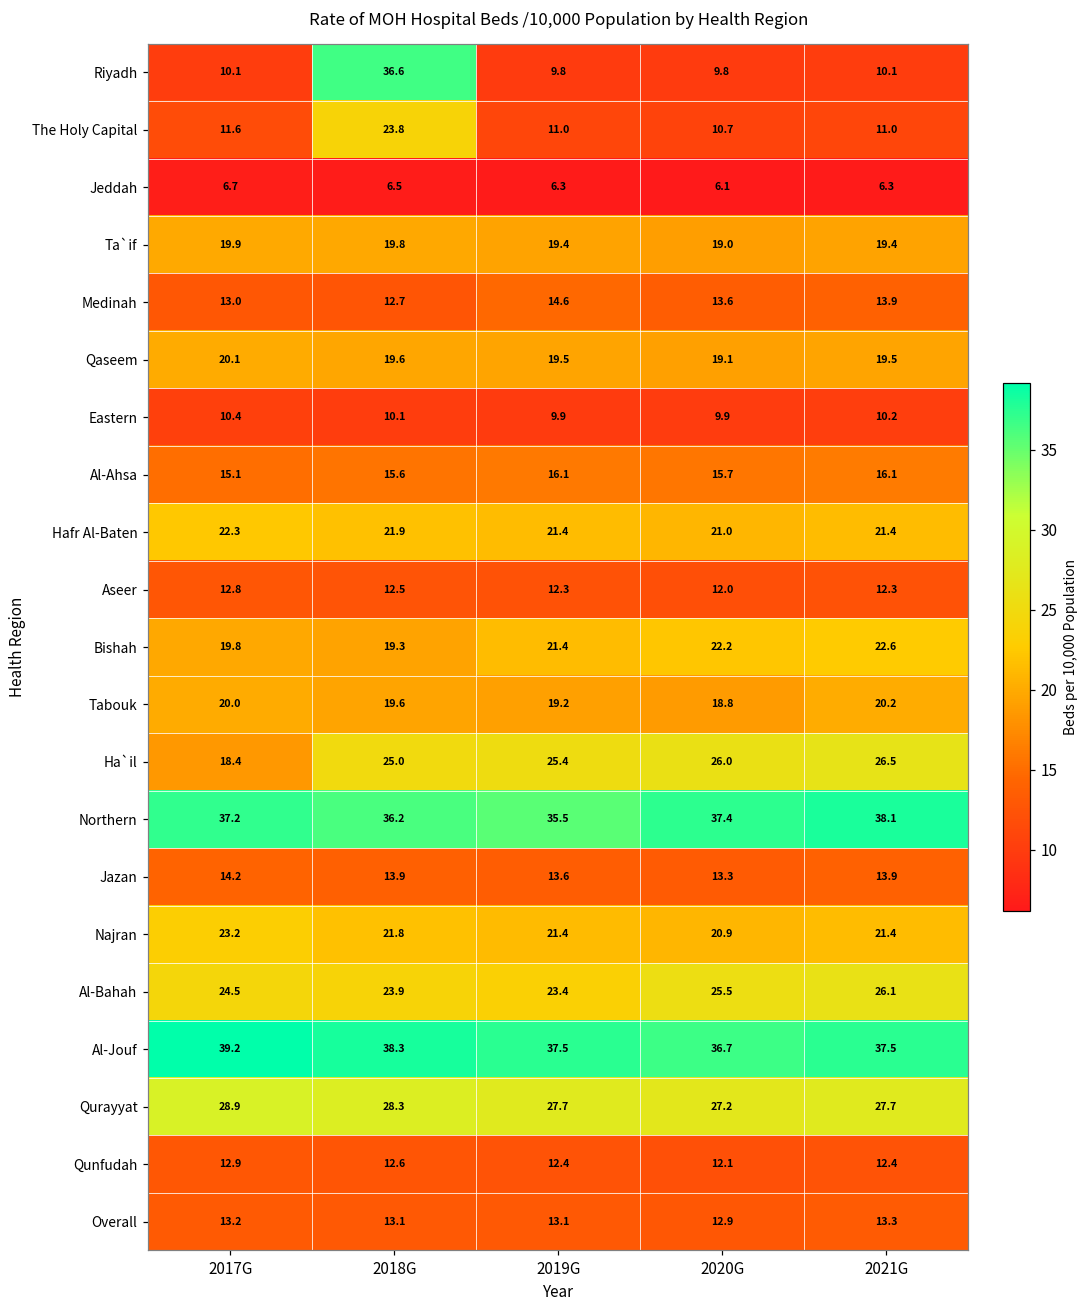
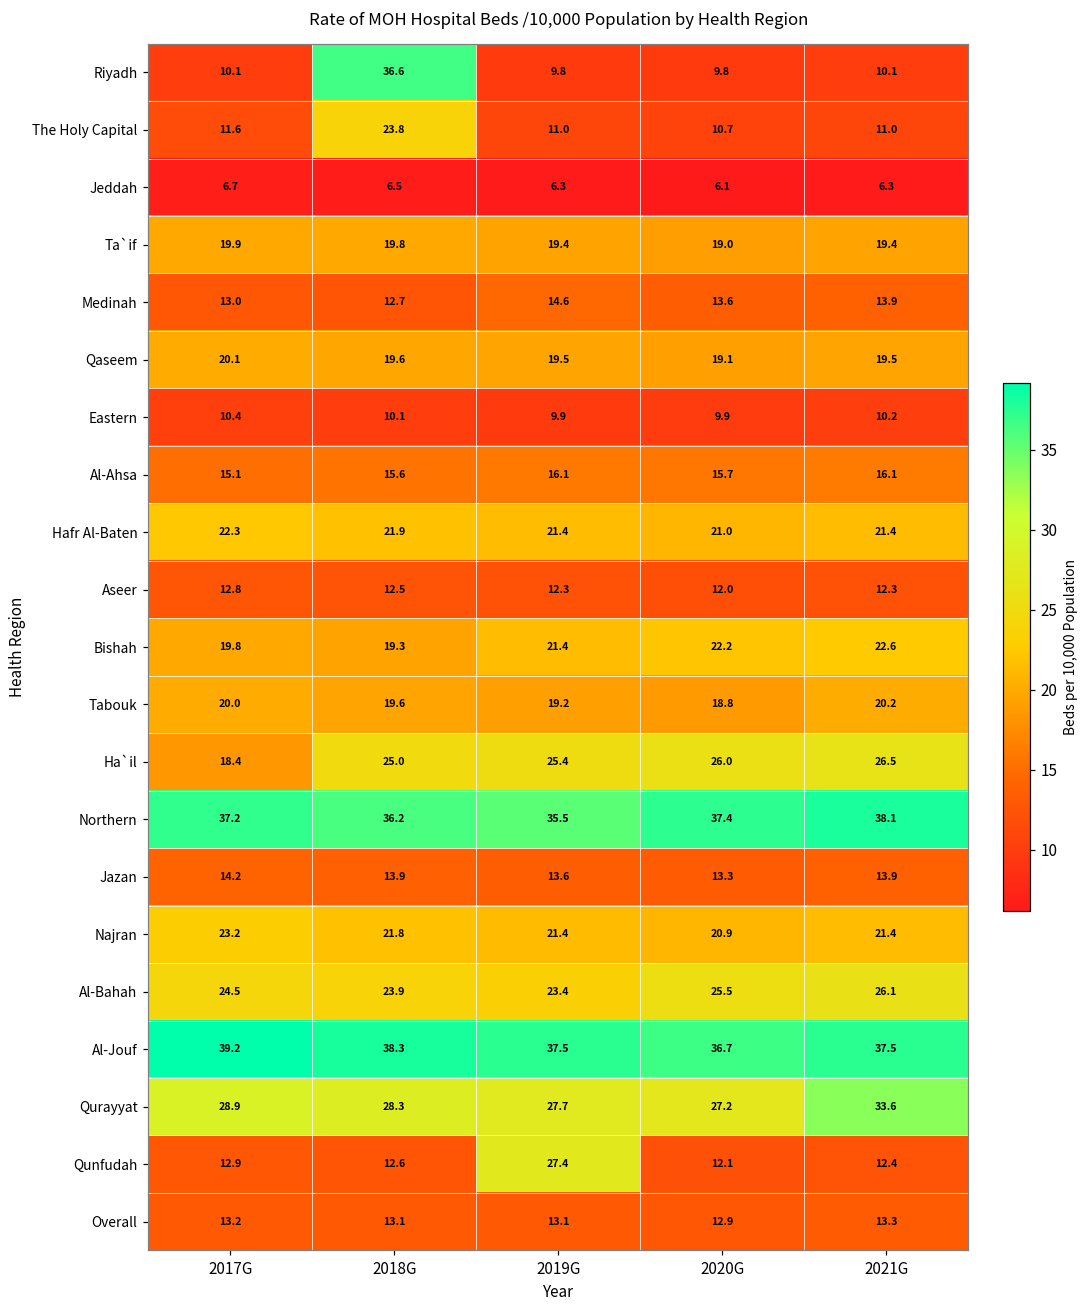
Qurayyat, 2021G: 27.7 -> 33.6
Qunfudah, 2019G: 12.4 -> 27.4
